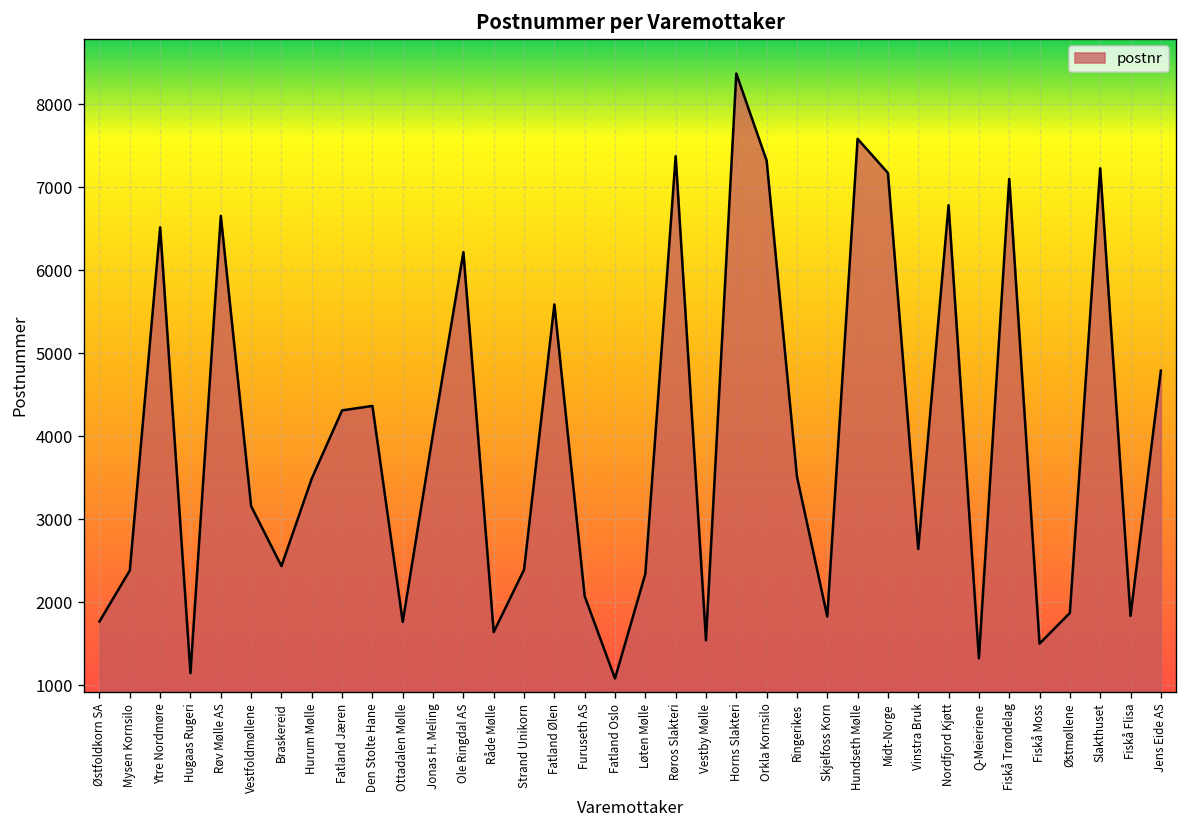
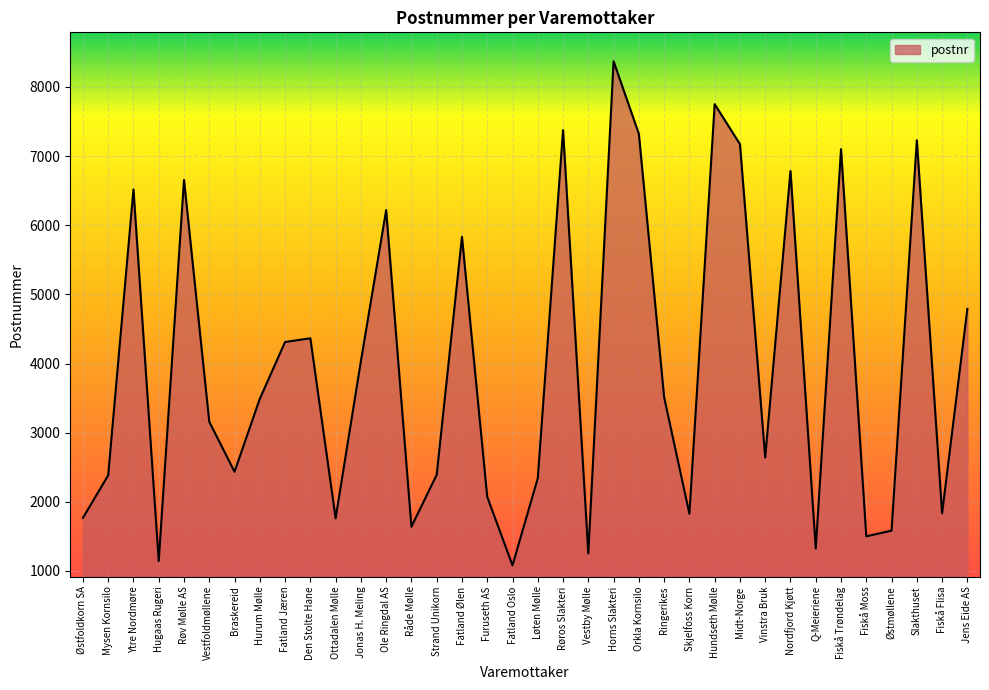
Fatland Ølen: 5600 -> 5800
Vestby Mølle: 1500 -> 1300
Hundseth Mølle: 7600 -> 7800
Østmøllene: 1900 -> 1600
